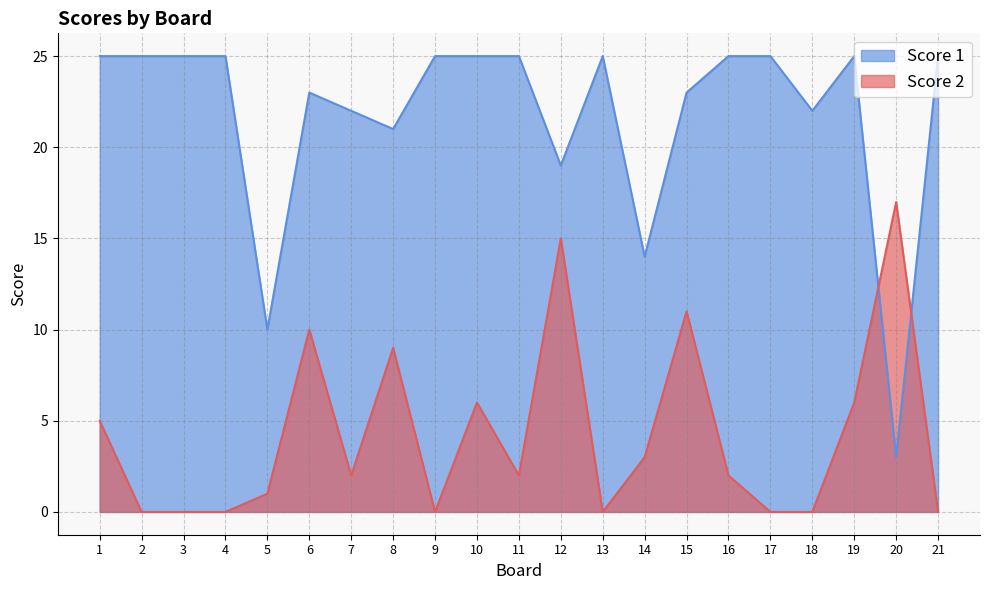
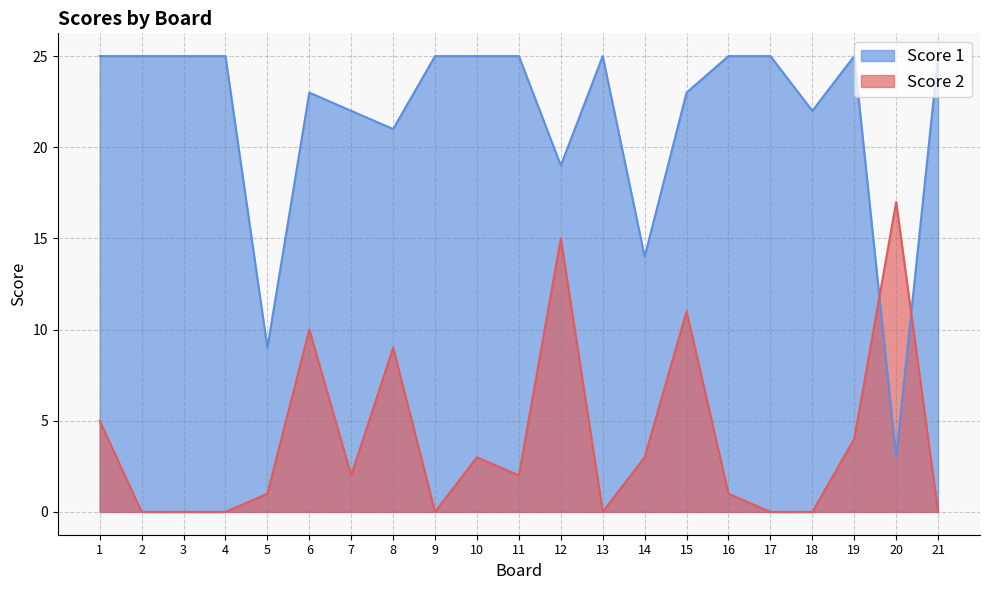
Score 1, 5: 10 -> 9
Score 2, 10: 6 -> 3
Score 2, 16: 2 -> 1
Score 2, 19: 6 -> 4
